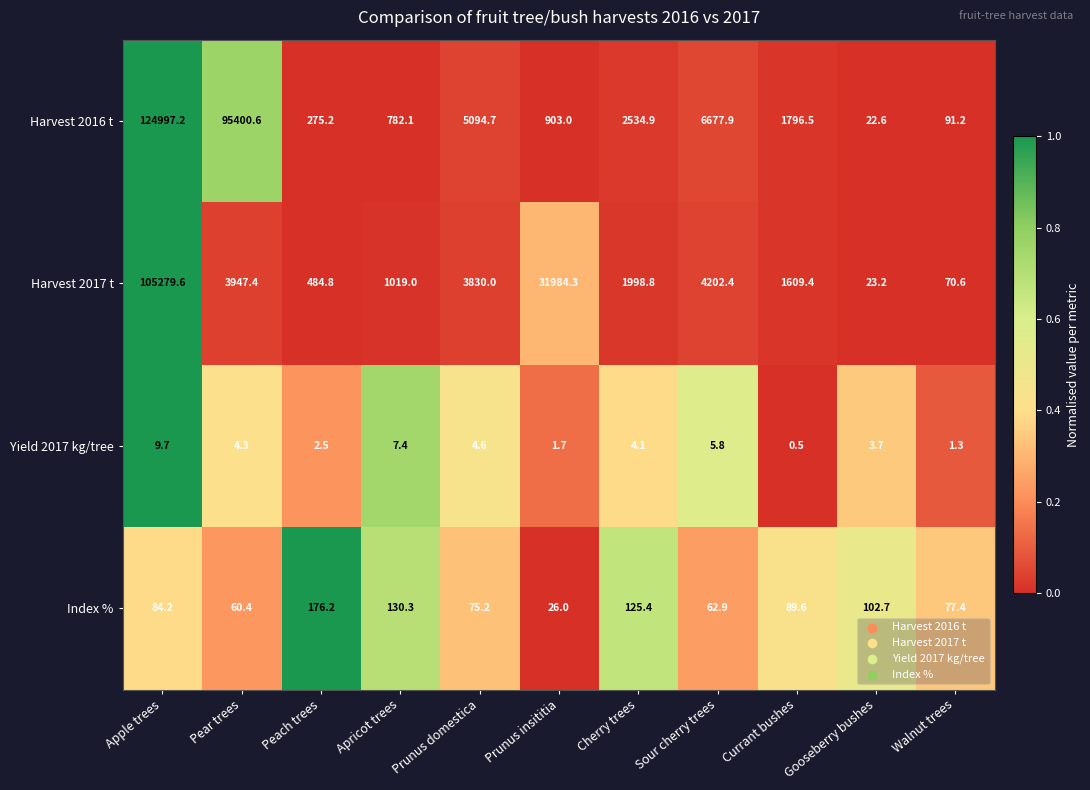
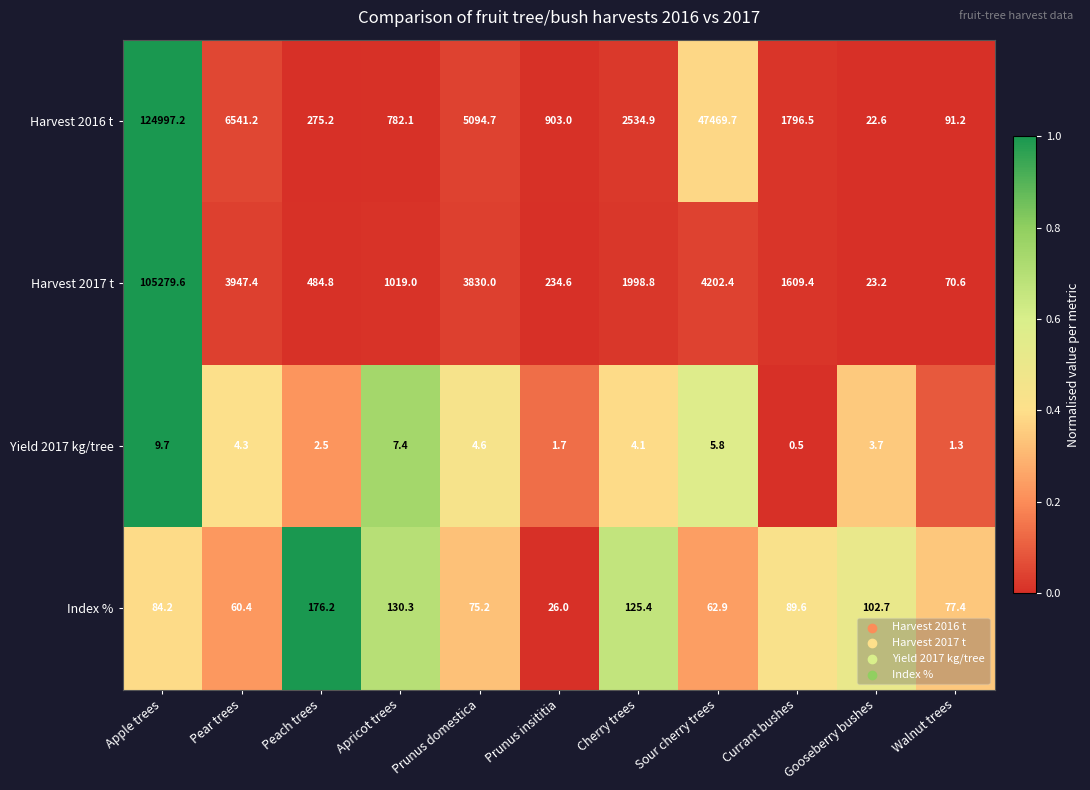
Harvest 2016 t, Pear trees: 95400.6 -> 6541.2
Harvest 2016 t, Sour cherry trees: 6677.9 -> 47469.7
Harvest 2017 t, Prunus insititia: 31984.3 -> 234.6
